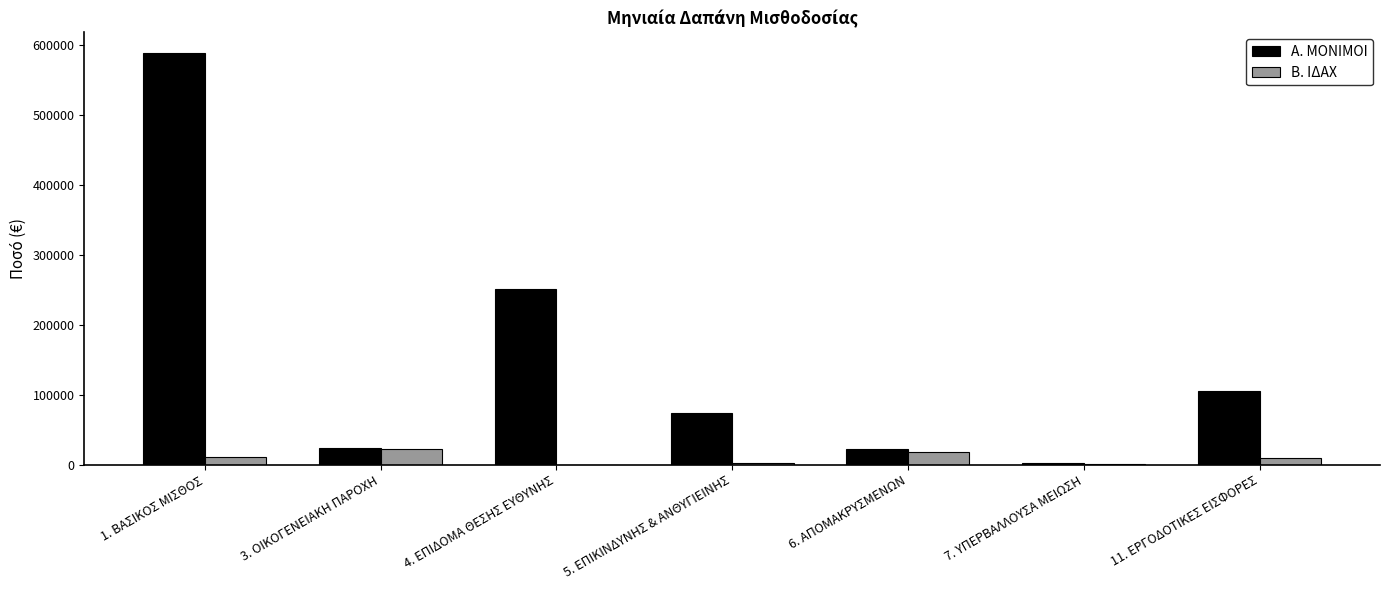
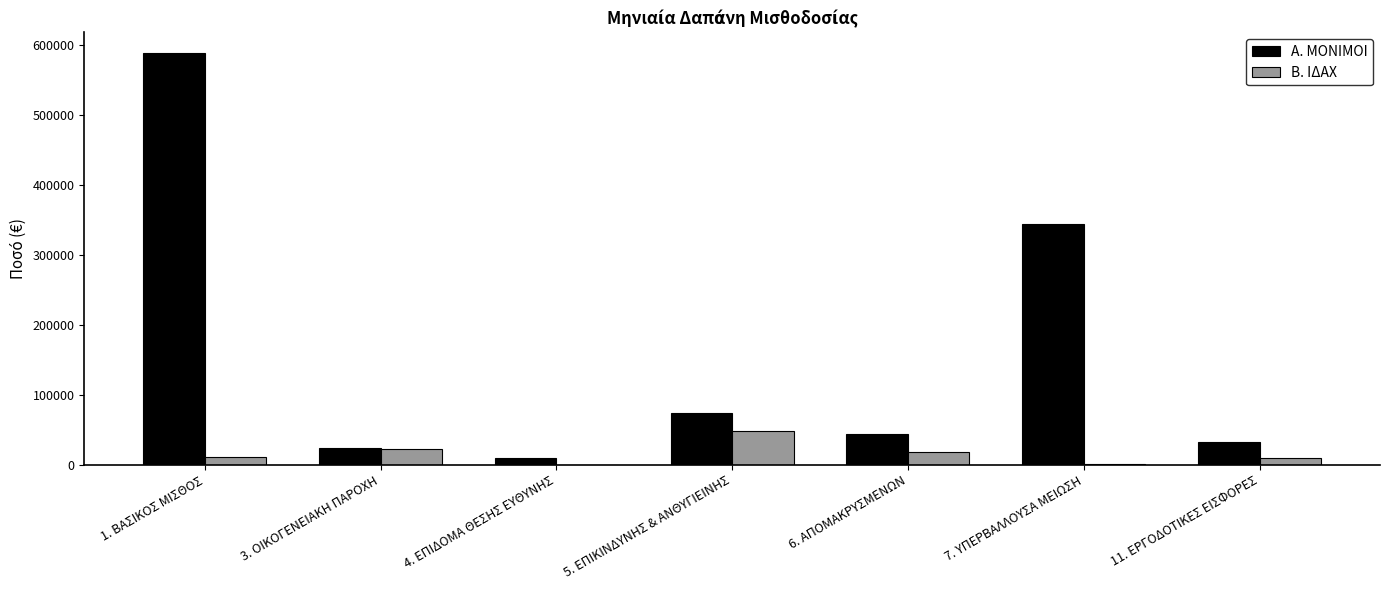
Α. ΜΟΝΙΜΟΙ, 4. ΕΠΙΔΟΜΑ ΘΕΣΗΣ ΕΥΘΥΝΗΣ: 250000 -> 10000
Β. ΙΔΑΧ, 5. ΕΠΙΚΙΝΔΥΝΗΣ & ΑΝΘΥΓΙΕΙΝΗΣ: 0 -> 50000
Α. ΜΟΝΙΜΟΙ, 6. ΑΠΟΜΑΚΡΥΣΜΕΝΩΝ: 20000 -> 40000
Α. ΜΟΝΙΜΟΙ, 7. ΥΠΕΡΒΑΛΛΟΥΣΑ ΜΕΙΩΣΗ: 0 -> 340000
Α. ΜΟΝΙΜΟΙ, 11. ΕΡΓΟΔΟΤΙΚΕΣ ΕΙΣΦΟΡΕΣ: 100000 -> 30000
